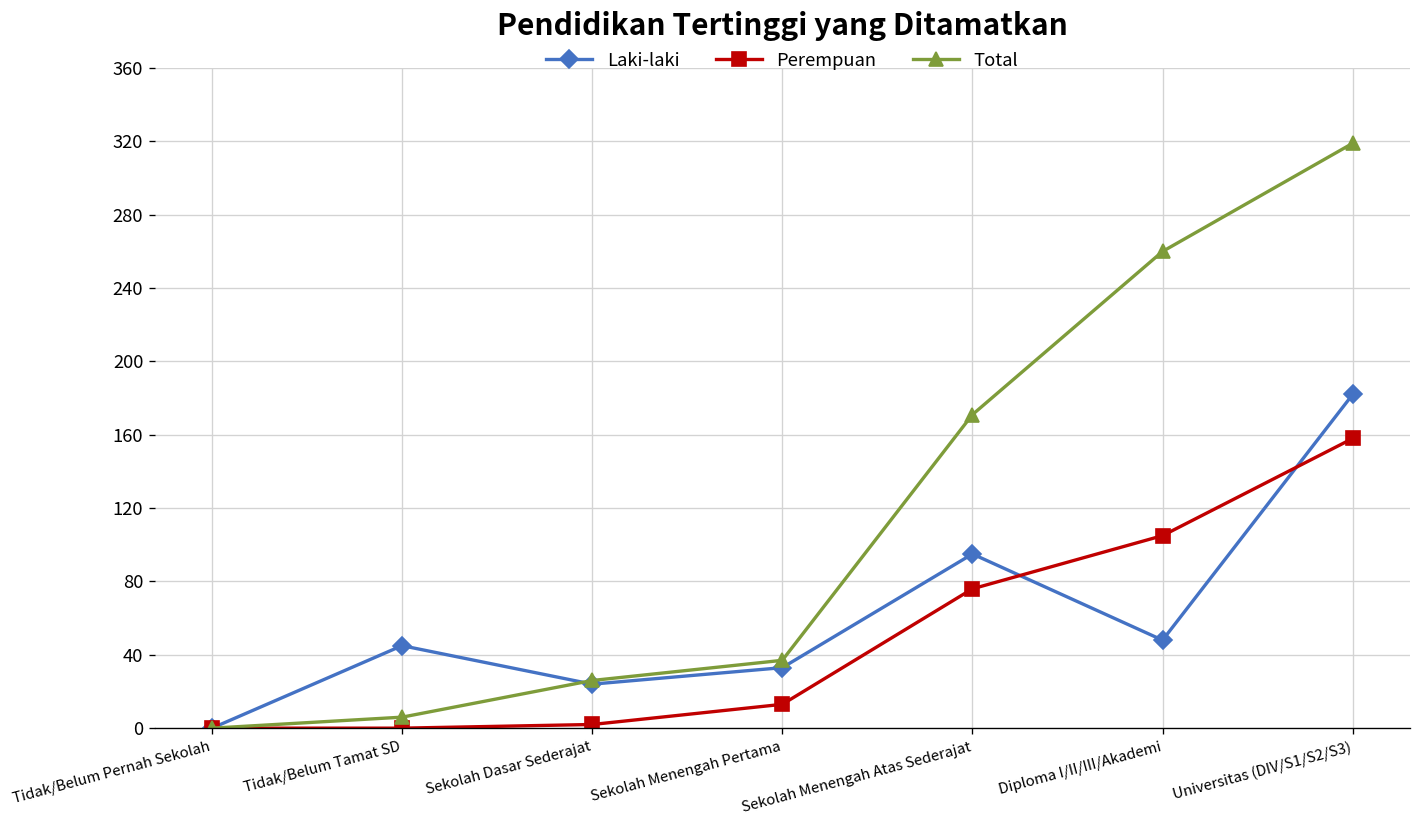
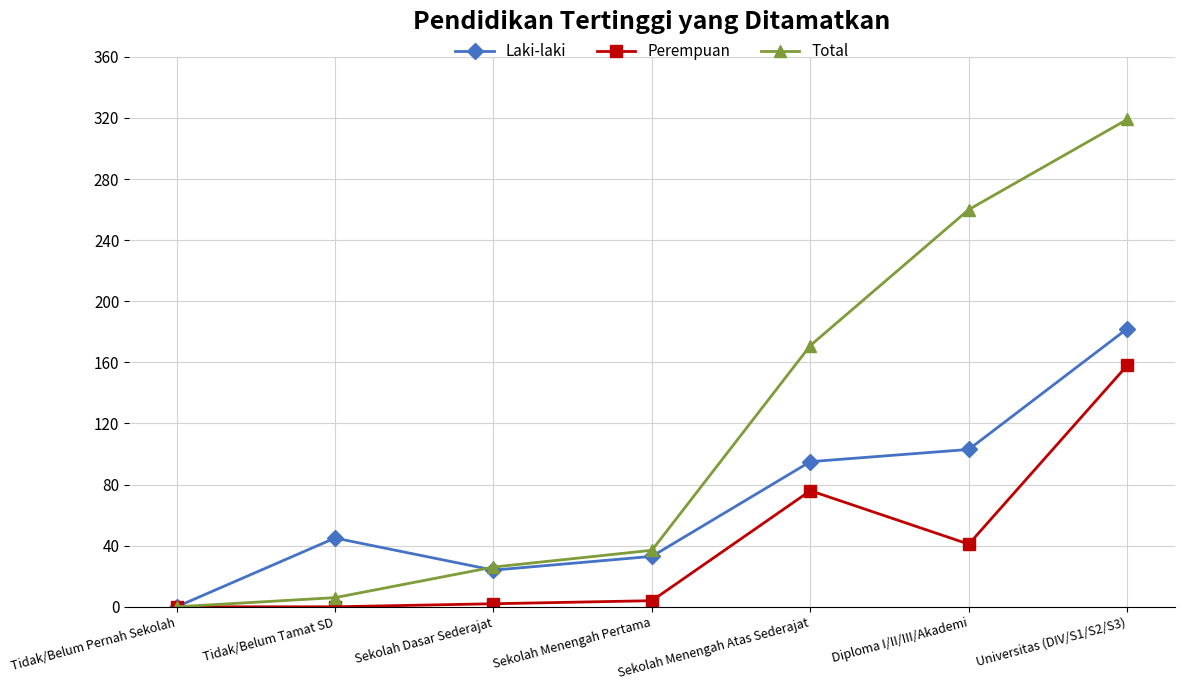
Perempuan, Sekolah Menengah Pertama: 13 -> 4
Laki-laki, Diploma I/II/III/Akademi: 48 -> 103
Perempuan, Diploma I/II/III/Akademi: 105 -> 41
